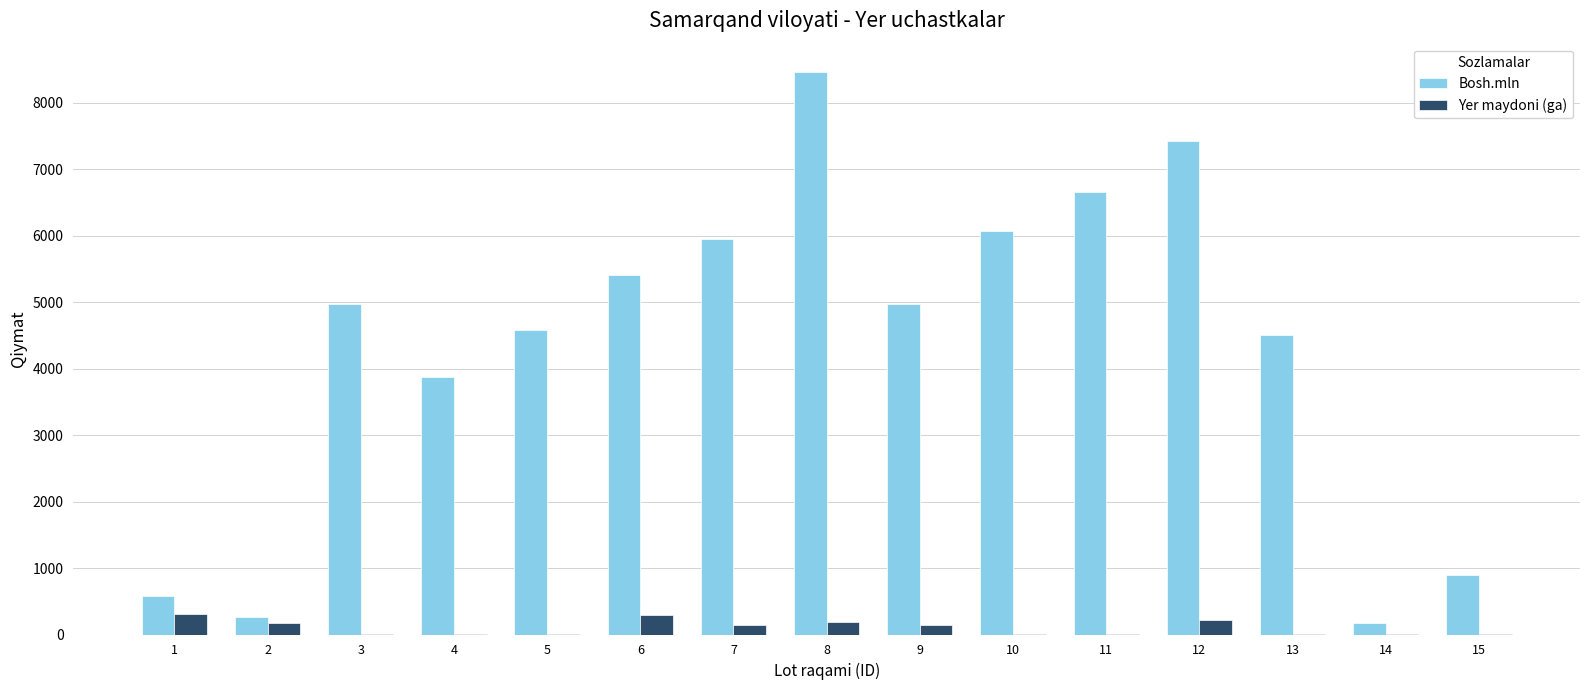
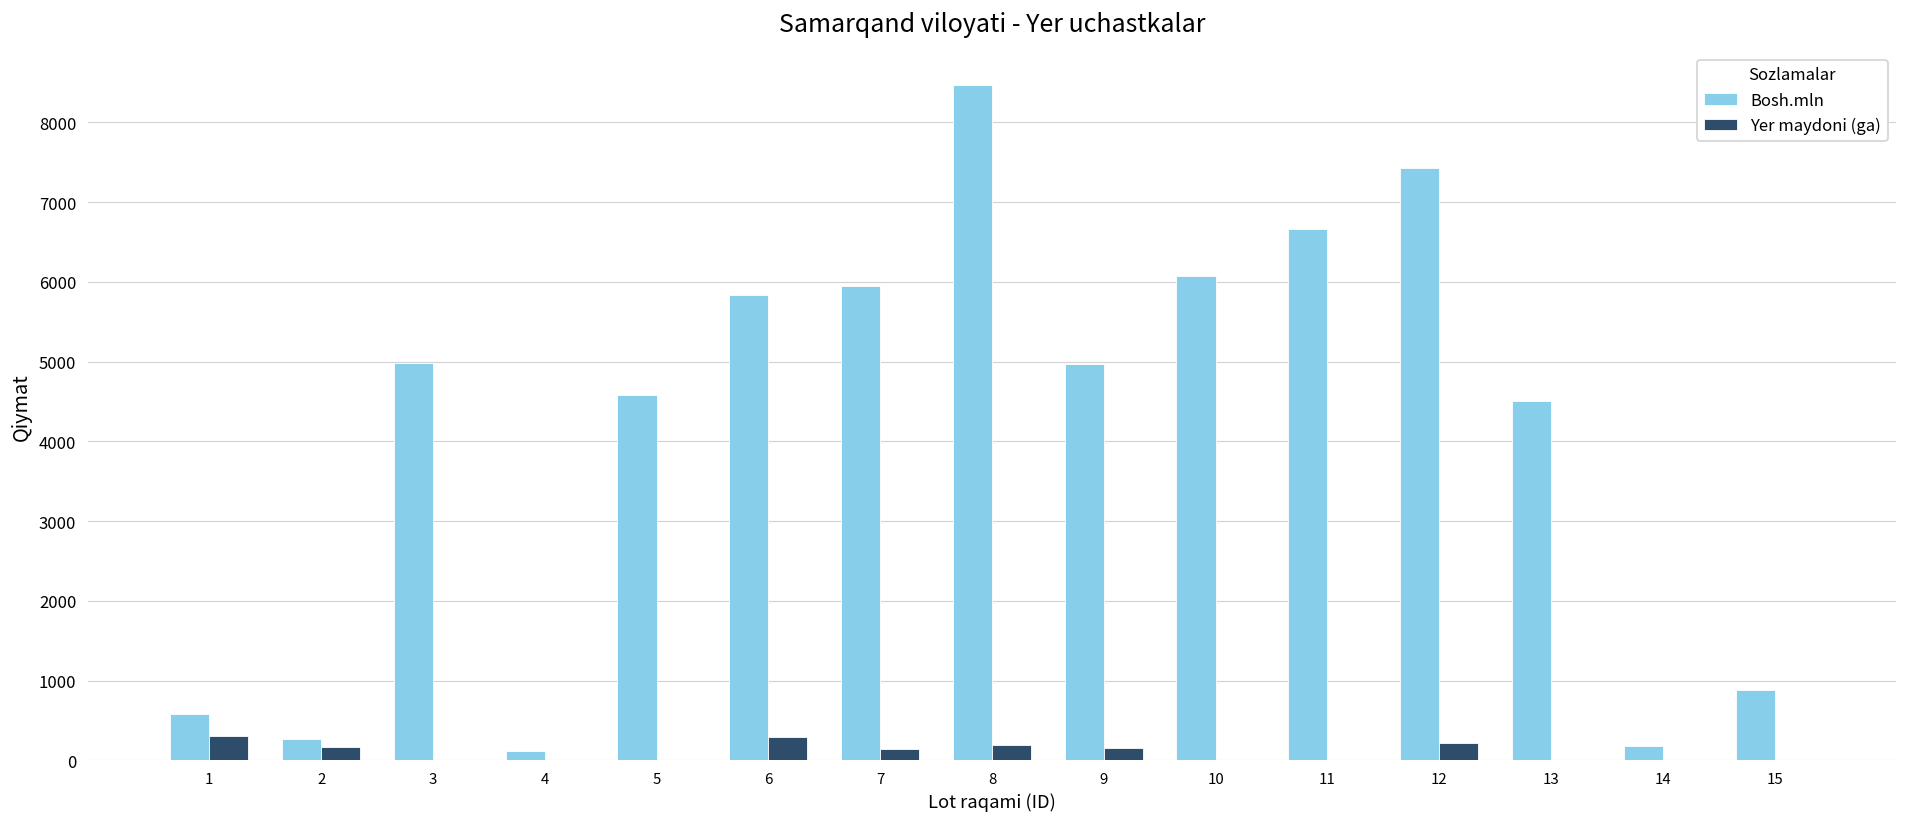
Bosh.mln, 4: 3900 -> 100
Bosh.mln, 6: 5400 -> 5800
